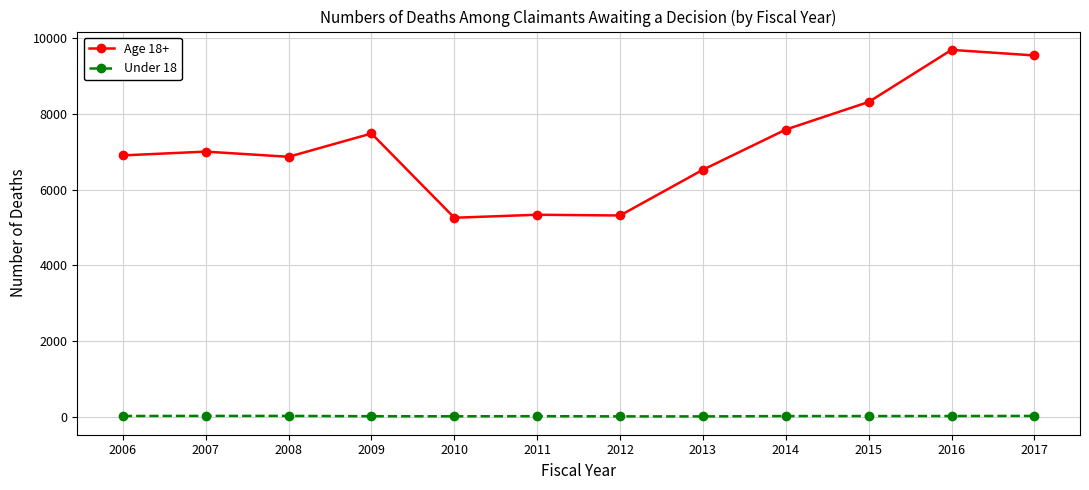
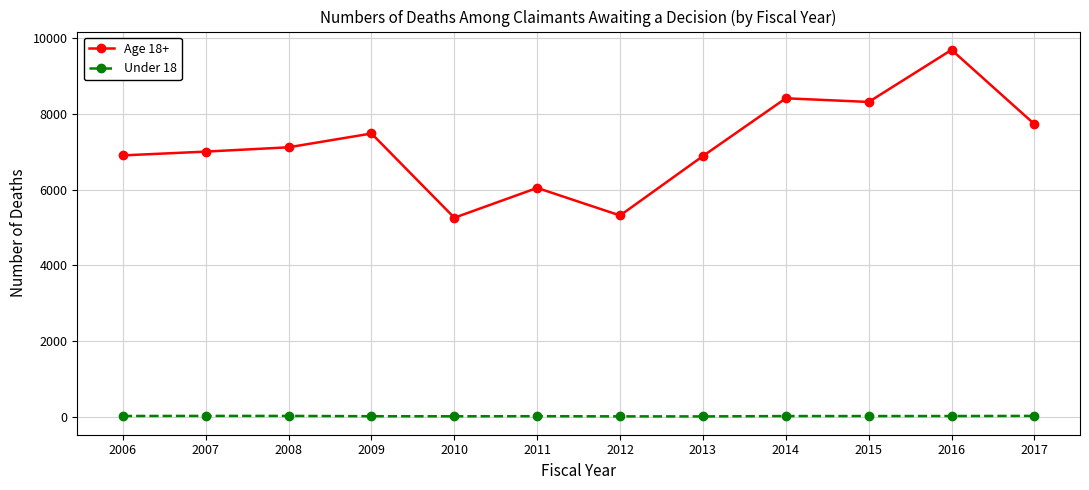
Age 18+, 2008: 6900 -> 7100
Age 18+, 2011: 5300 -> 6000
Age 18+, 2013: 6500 -> 6900
Age 18+, 2014: 7600 -> 8400
Age 18+, 2017: 9500 -> 7700
